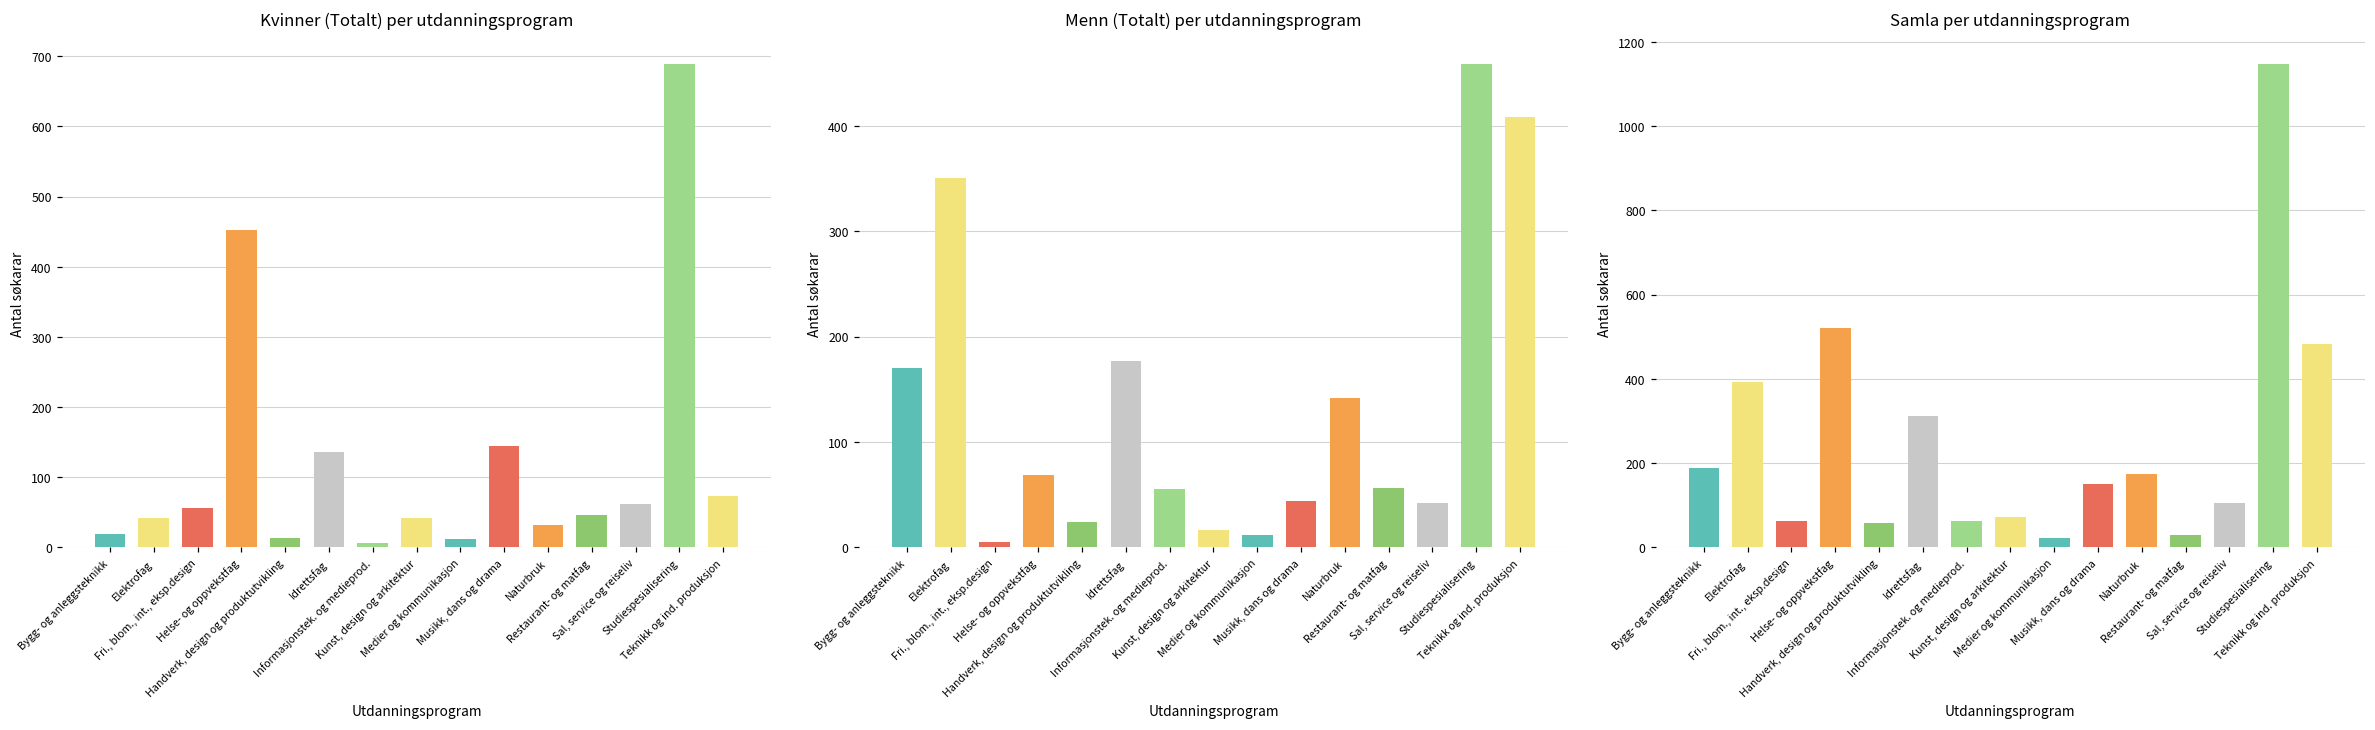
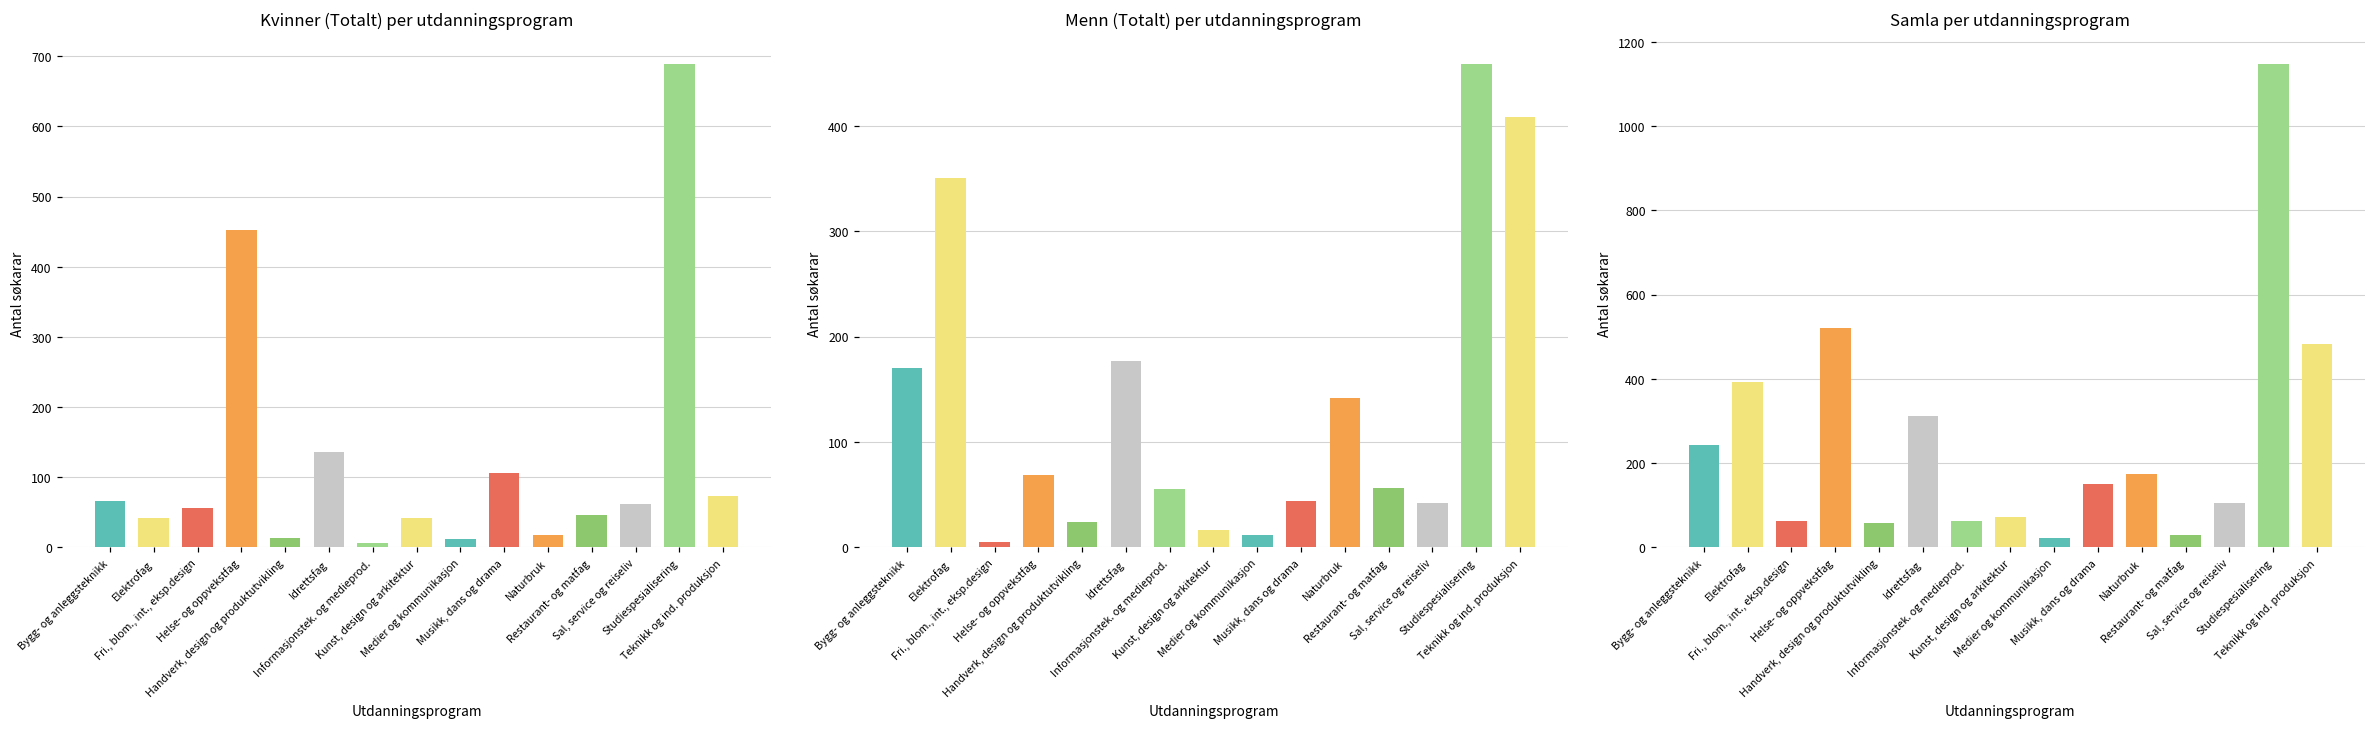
Kvinner (Totalt) per utdanningsprogram, Bygg- og anleggsteknikk: 20 -> 70
Kvinner (Totalt) per utdanningsprogram, Musikk, dans og drama: 140 -> 110
Kvinner (Totalt) per utdanningsprogram, Naturbruk: 30 -> 20
Samla per utdanningsprogram, Bygg- og anleggsteknikk: 190 -> 240
